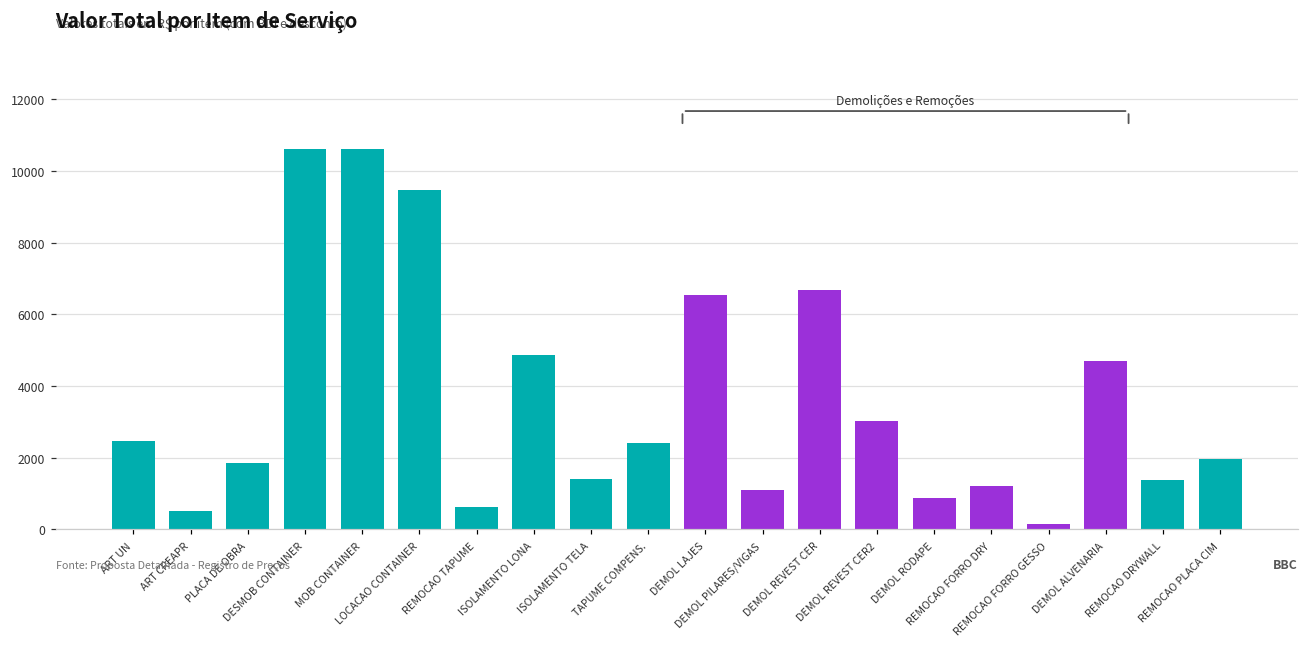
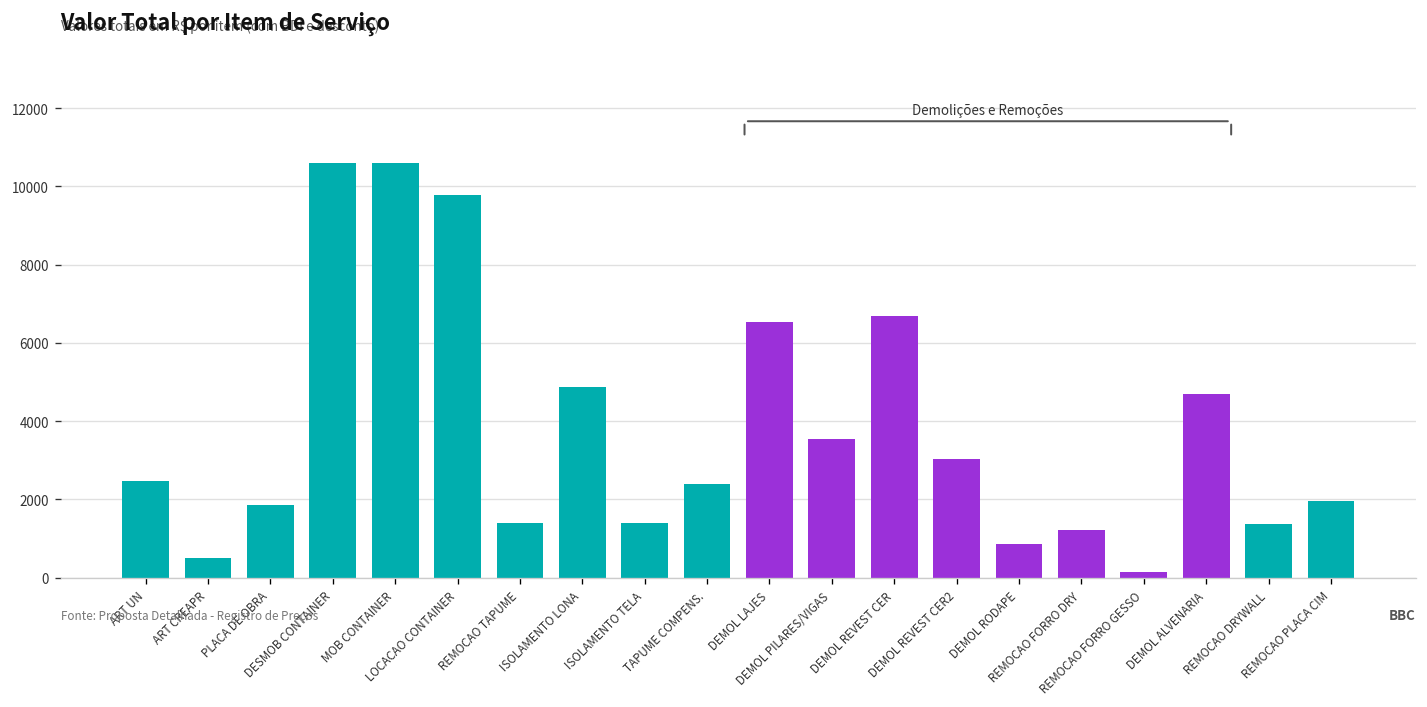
LOCACAO CONTAINER: 9500 -> 9800
REMOCAO TAPUME: 600 -> 1400
DEMOL PILARES/VIGAS: 1100 -> 3600
